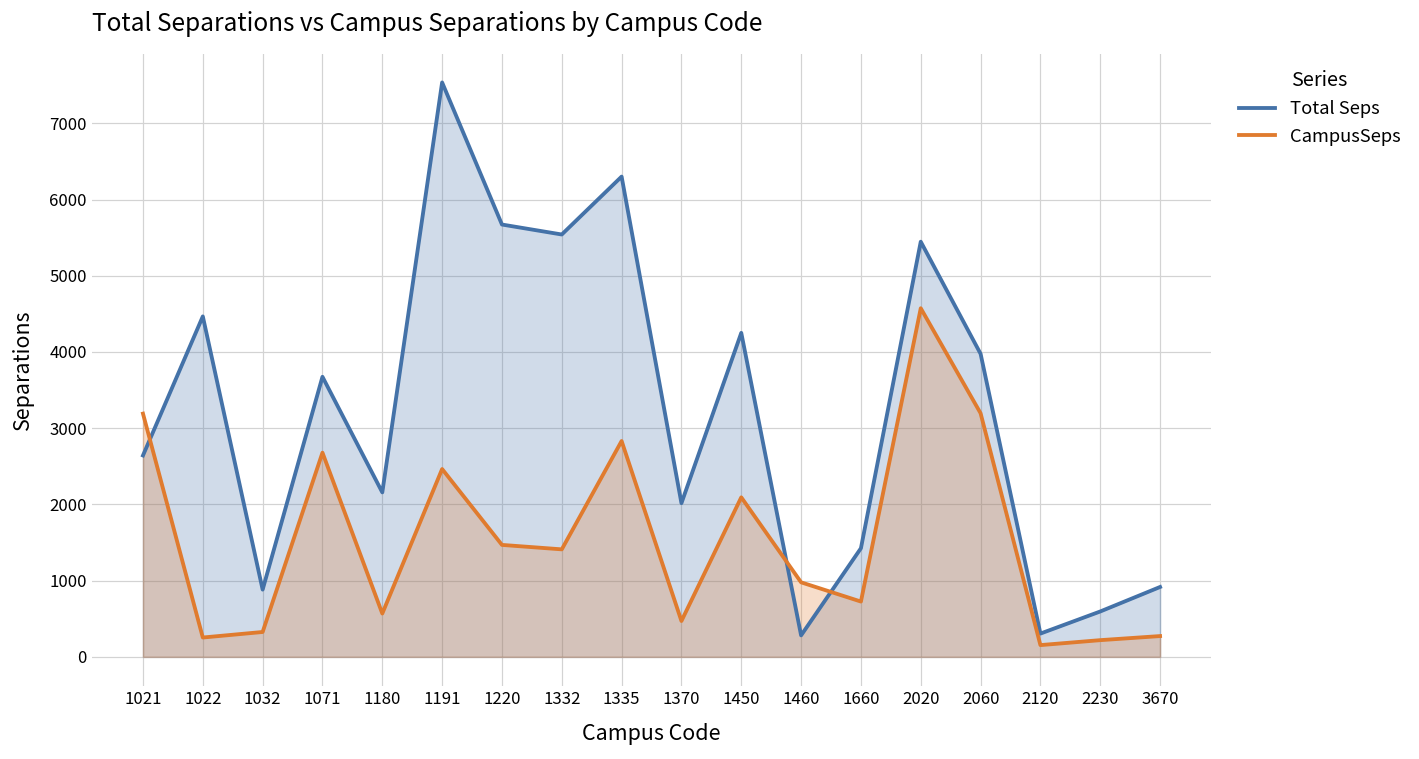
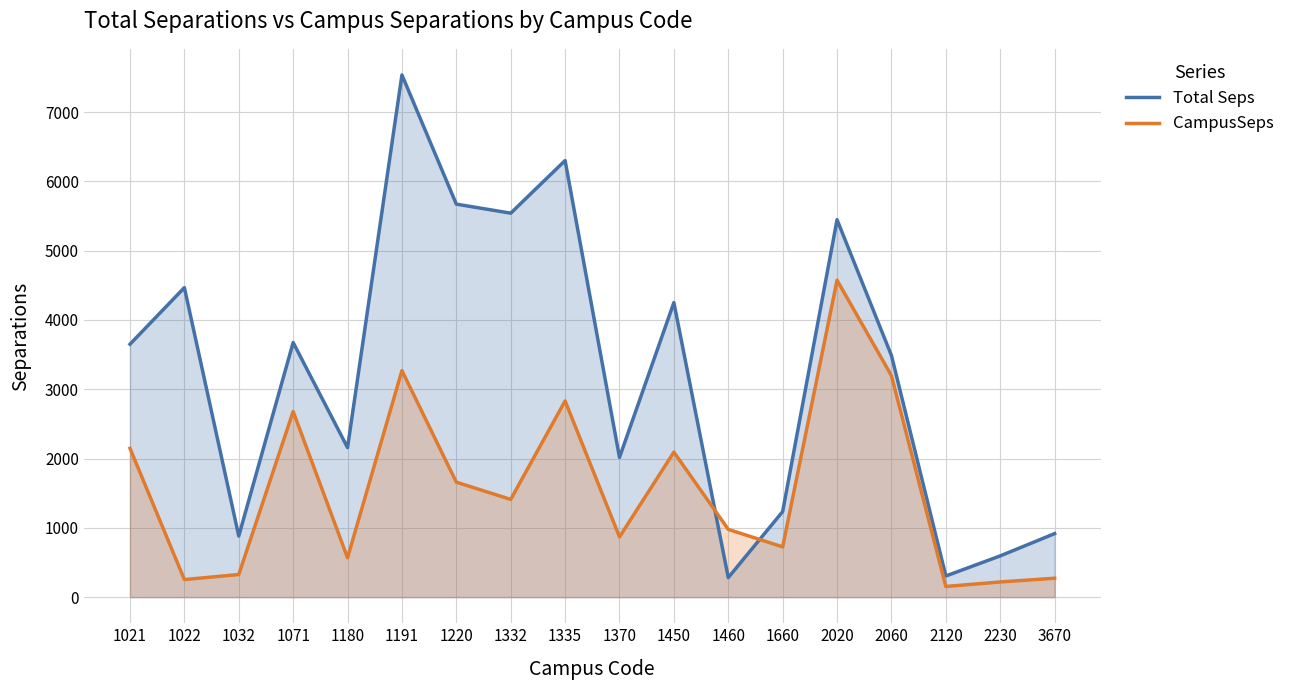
Total Seps, 1021: 2600 -> 3700
CampusSeps, 1021: 3200 -> 2100
CampusSeps, 1191: 2500 -> 3300
CampusSeps, 1220: 1500 -> 1700
CampusSeps, 1370: 500 -> 900
Total Seps, 1660: 1400 -> 1200
Total Seps, 2060: 4000 -> 3500
